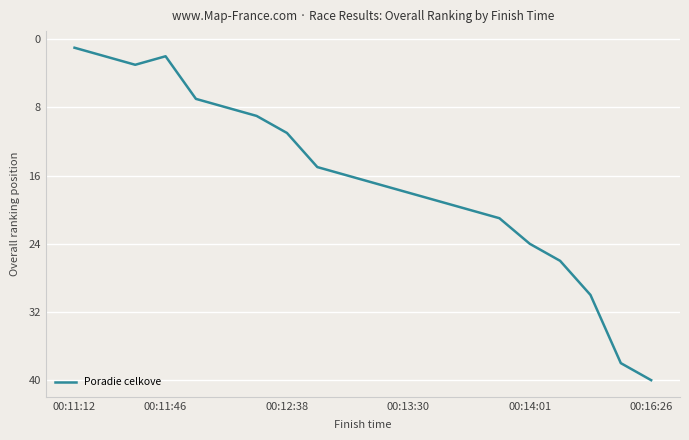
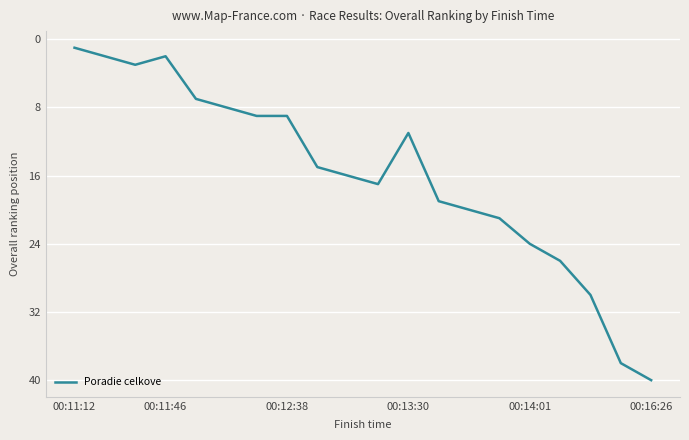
00:12:38: 11 -> 9
00:13:30: 18 -> 11
